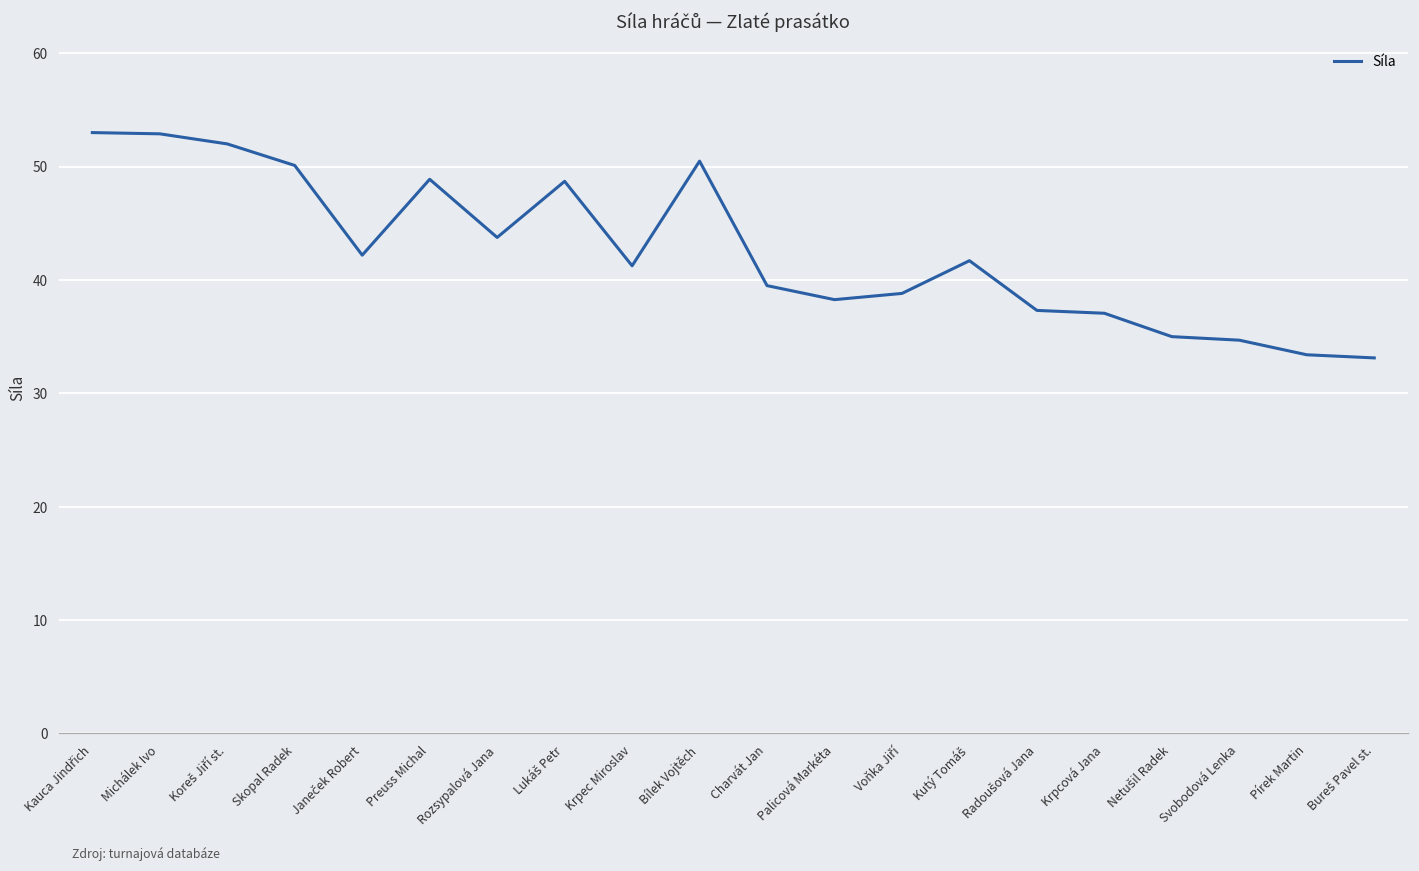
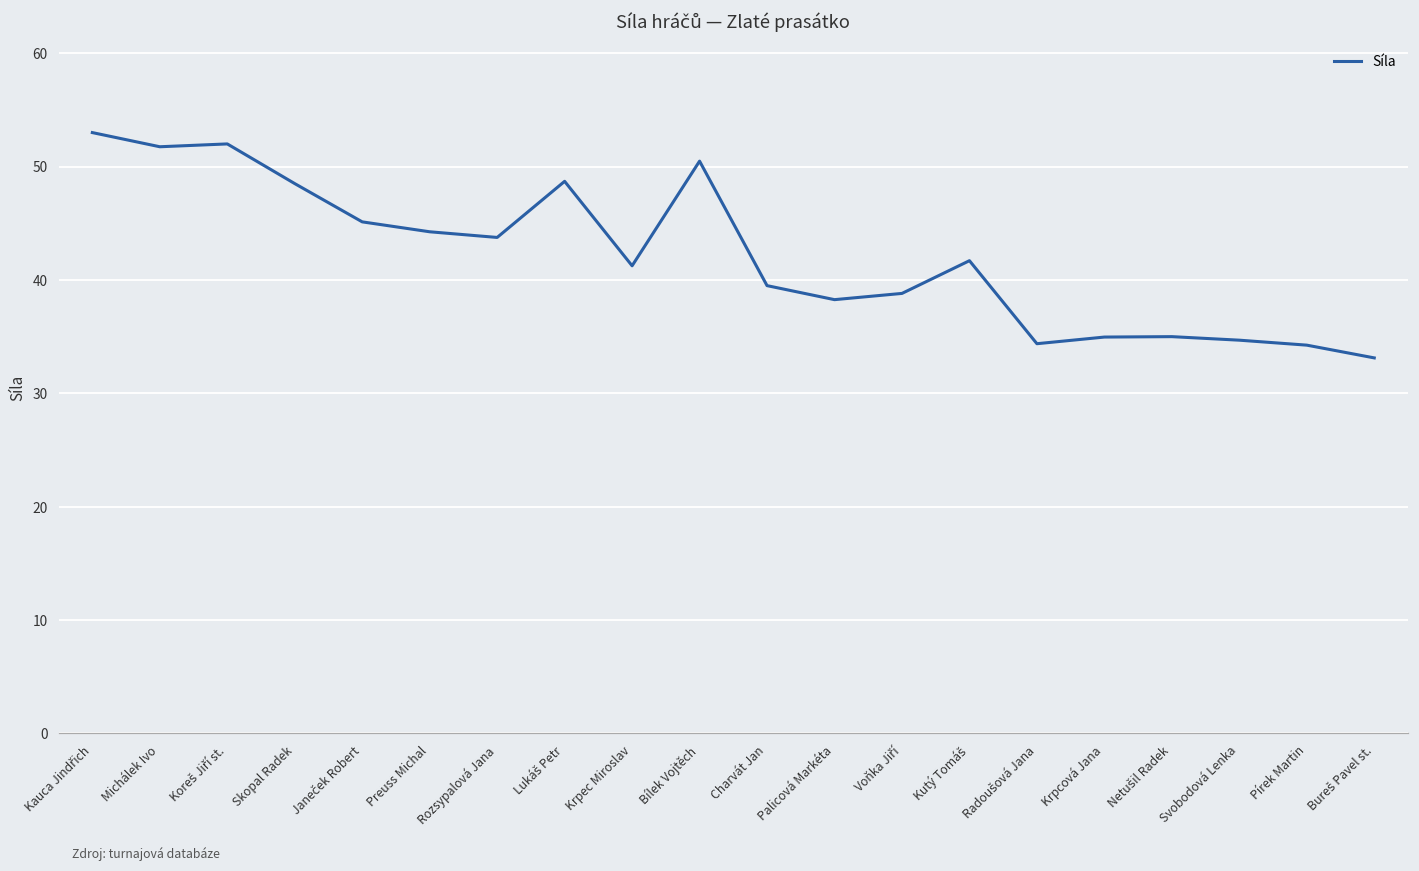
Michálek Ivo: 52.9 -> 51.8
Skopal Radek: 50.1 -> 48.5
Janeček Robert: 42.2 -> 45.1
Preuss Michal: 48.9 -> 44.3
Radoušová Jana: 37.3 -> 34.4
Krpcová Jana: 37.1 -> 35.0
Pírek Martin: 33.4 -> 34.3
